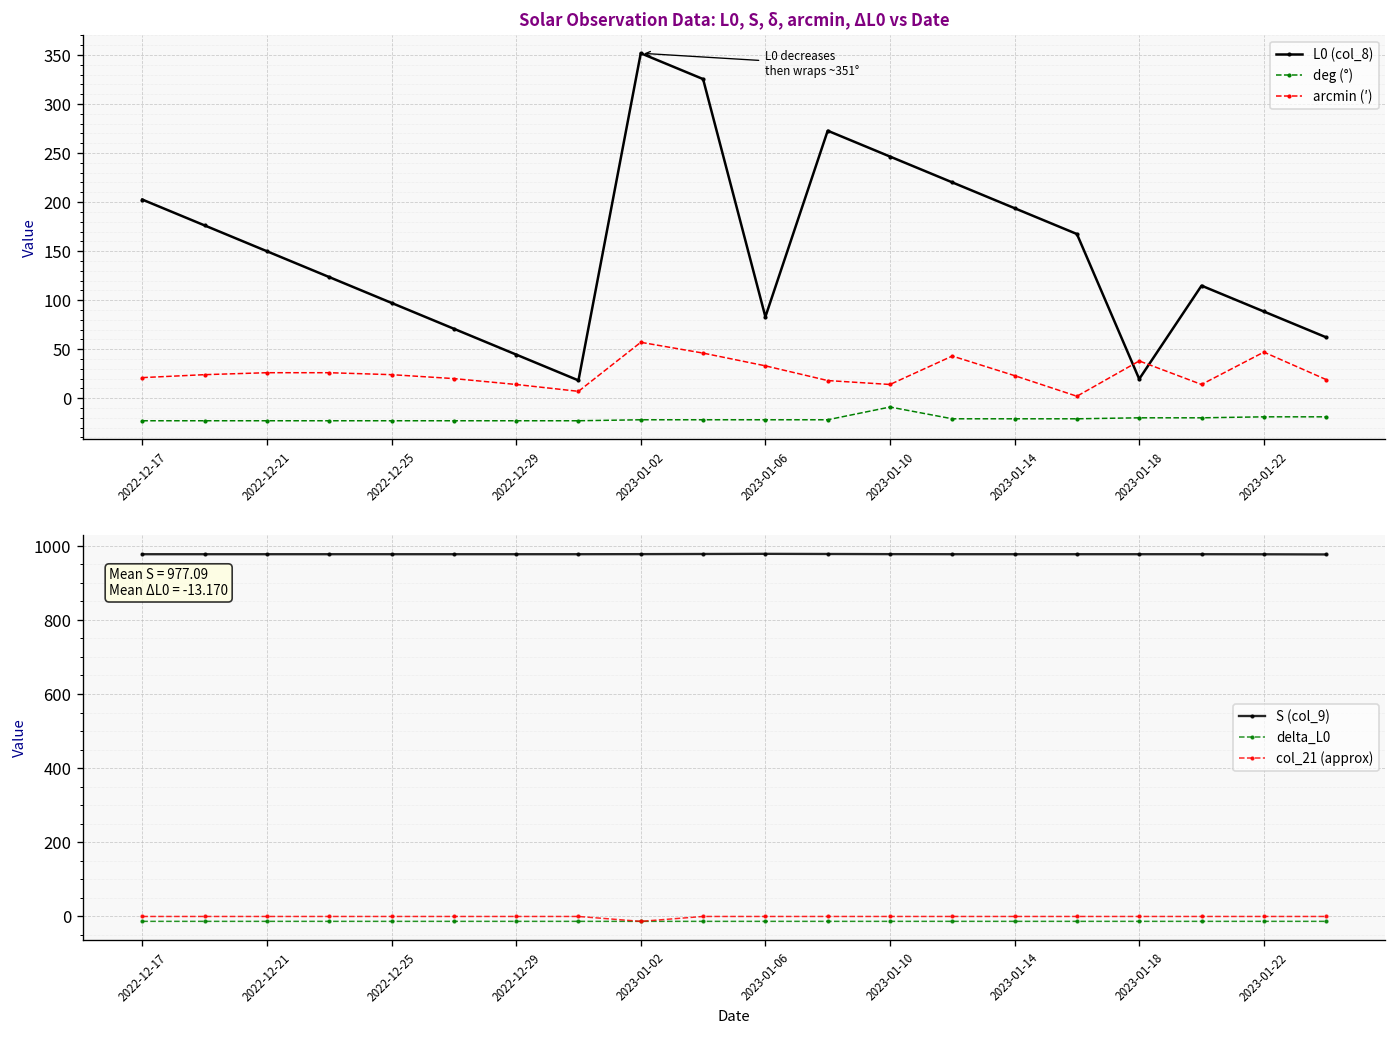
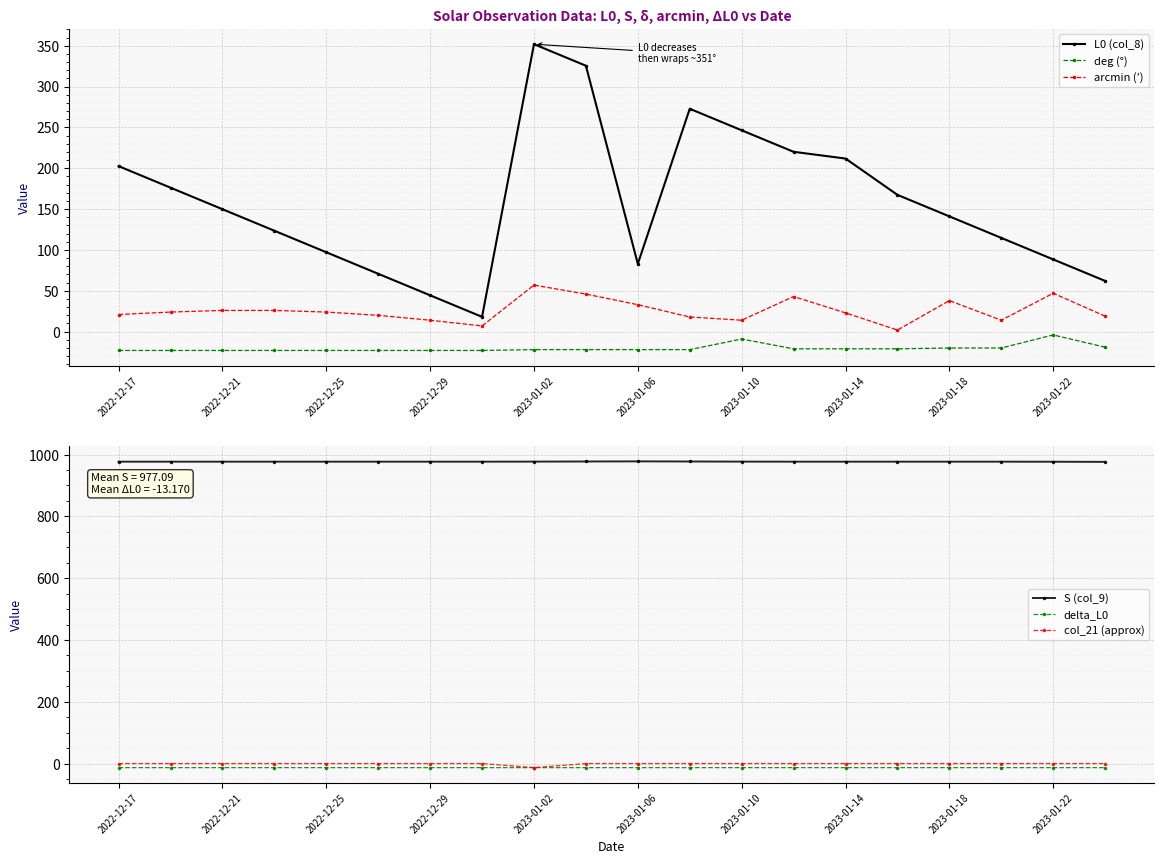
Solar Observation Data: L0, S, δ, arcmin, ΔL0 vs Date, L0 (col_8), 2023-01-14: 190 -> 210
Solar Observation Data: L0, S, δ, arcmin, ΔL0 vs Date, L0 (col_8), 2023-01-18: 20 -> 140
Solar Observation Data: L0, S, δ, arcmin, ΔL0 vs Date, deg (°), 2023-01-22: -20 -> 0
